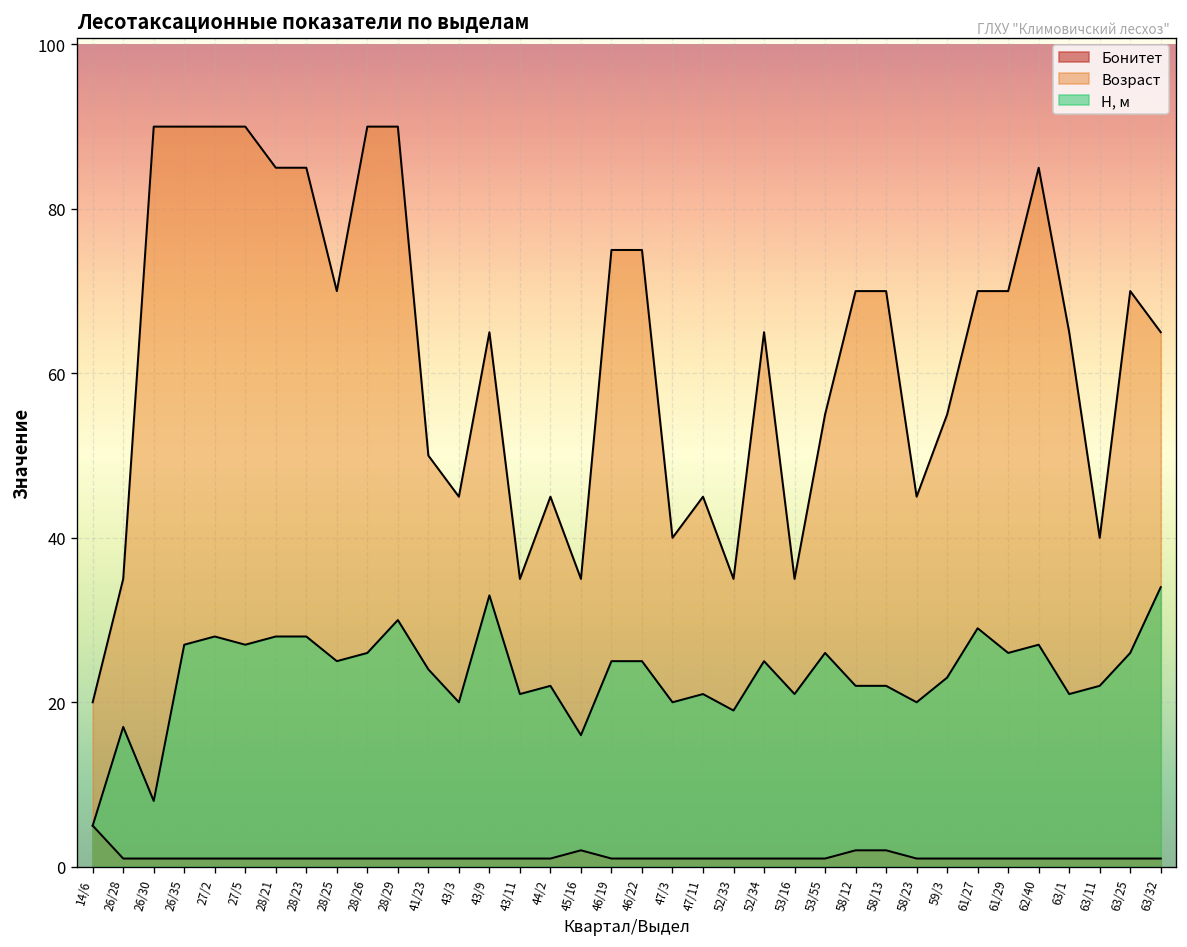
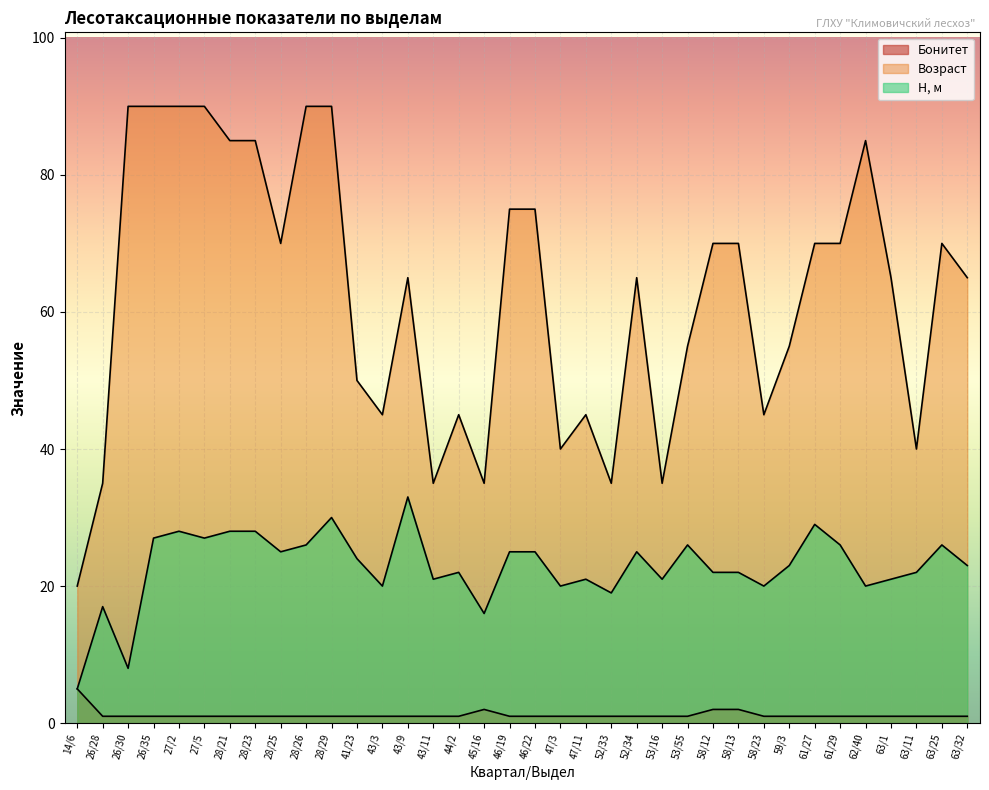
Н, м, 62/40: 27 -> 20
Н, м, 63/32: 34 -> 23
